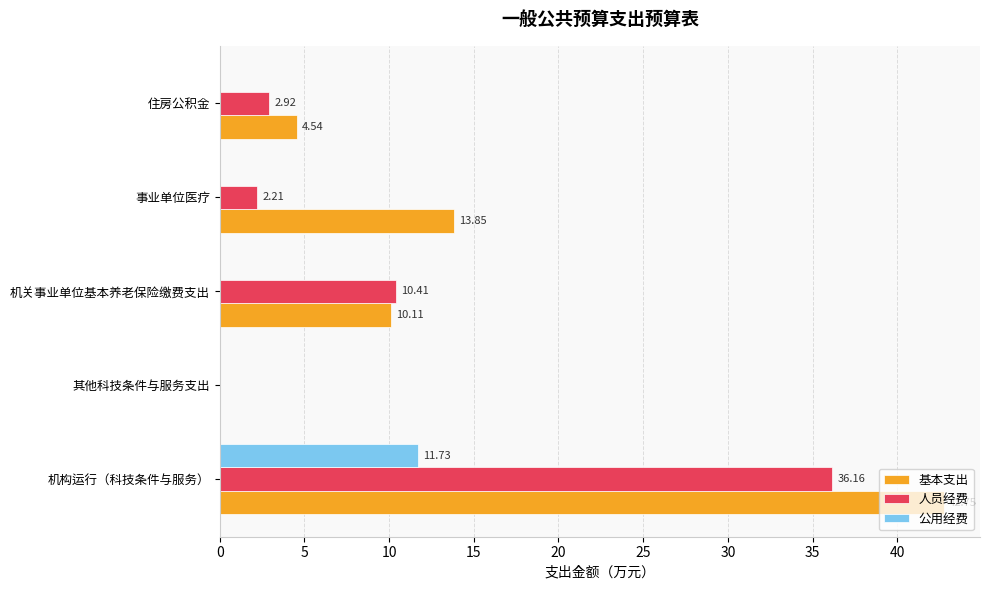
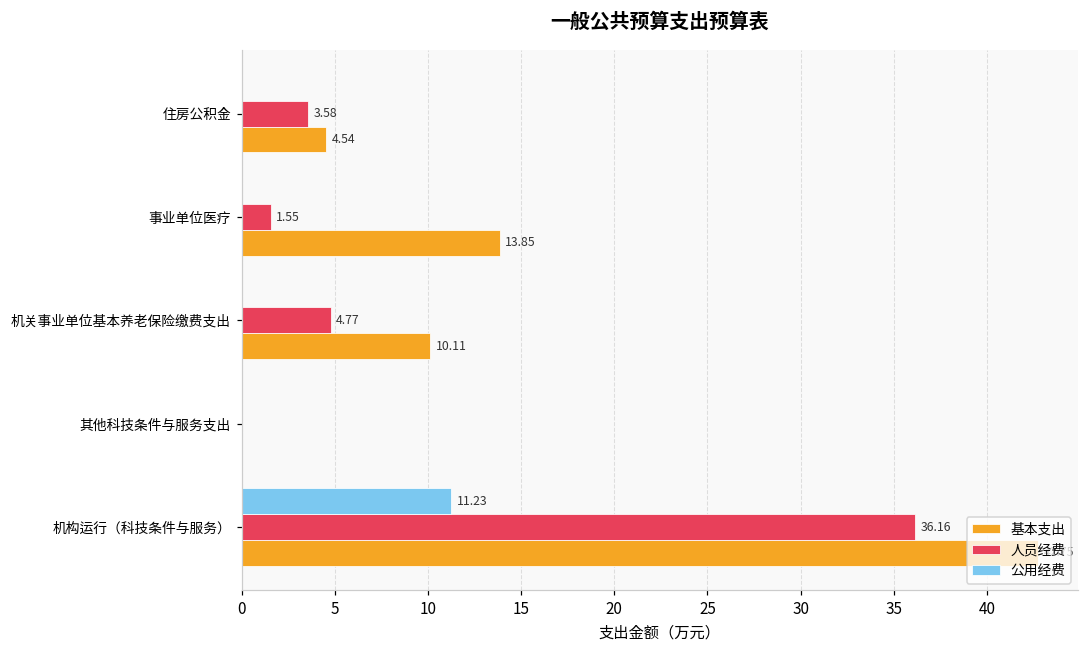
人员经费, 住房公积金: 2.92 -> 3.58
人员经费, 事业单位医疗: 2.21 -> 1.55
人员经费, 机关事业单位基本养老保险缴费支出: 10.41 -> 4.77
公用经费, 机构运行（科技条件与服务）: 11.73 -> 11.23
